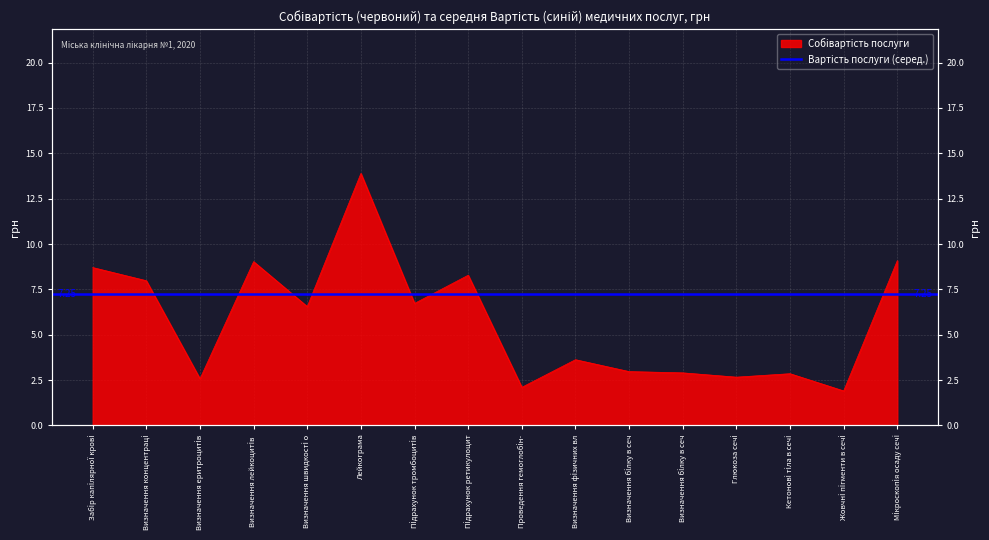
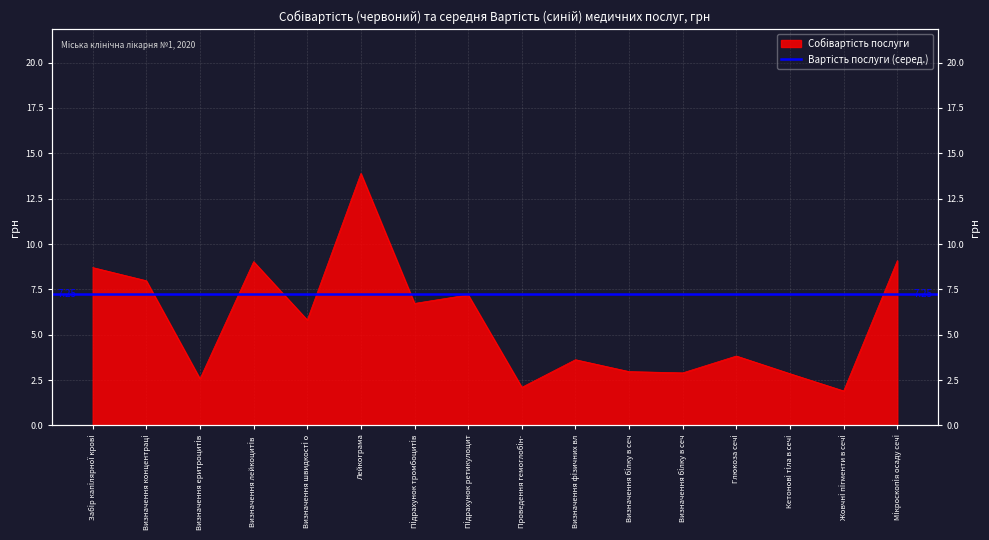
Визначення швидкості о: 6.6 -> 5.8
Підрахунок ретикулоцит: 8.3 -> 7.2
Глюкоза сечі: 2.7 -> 3.8
